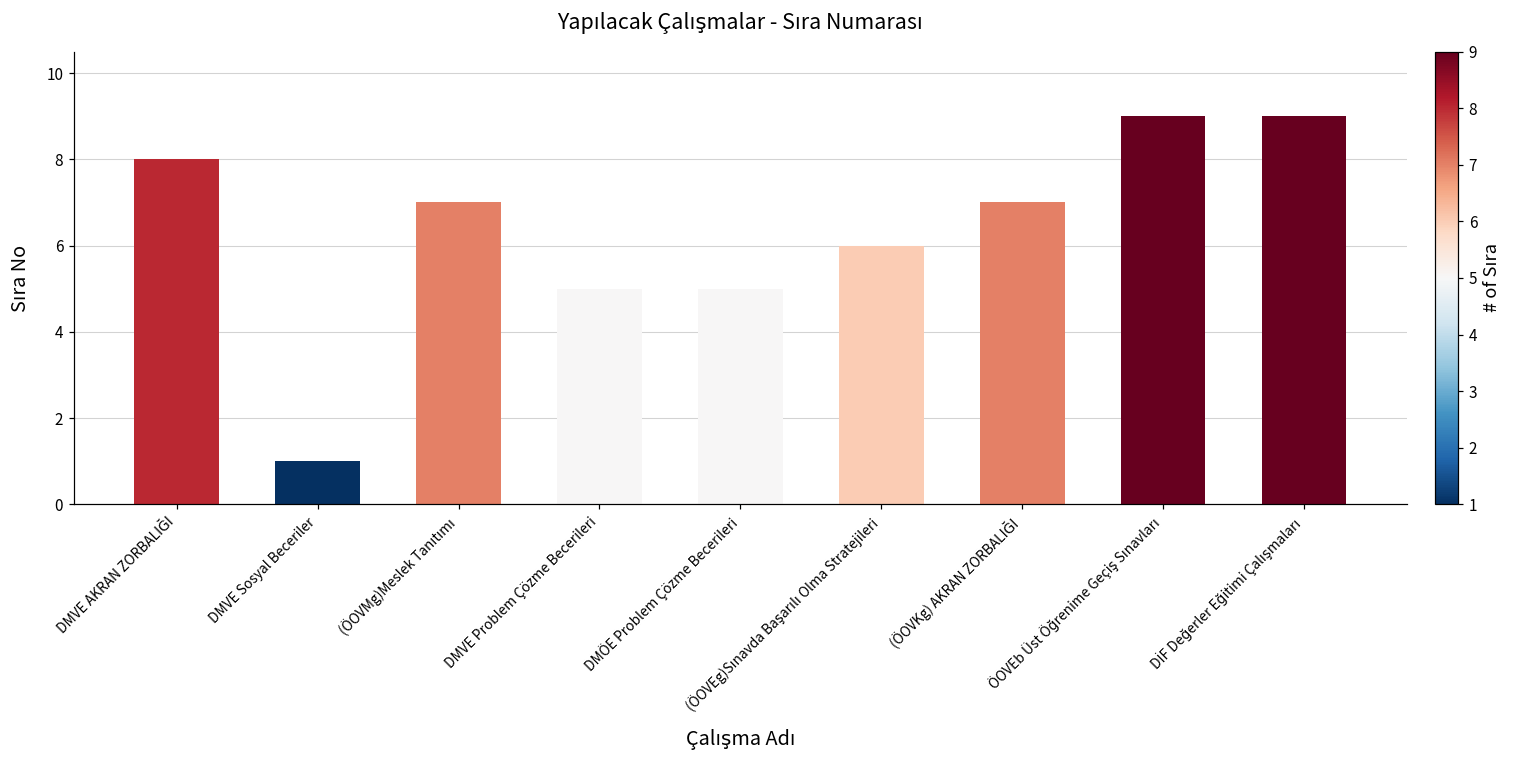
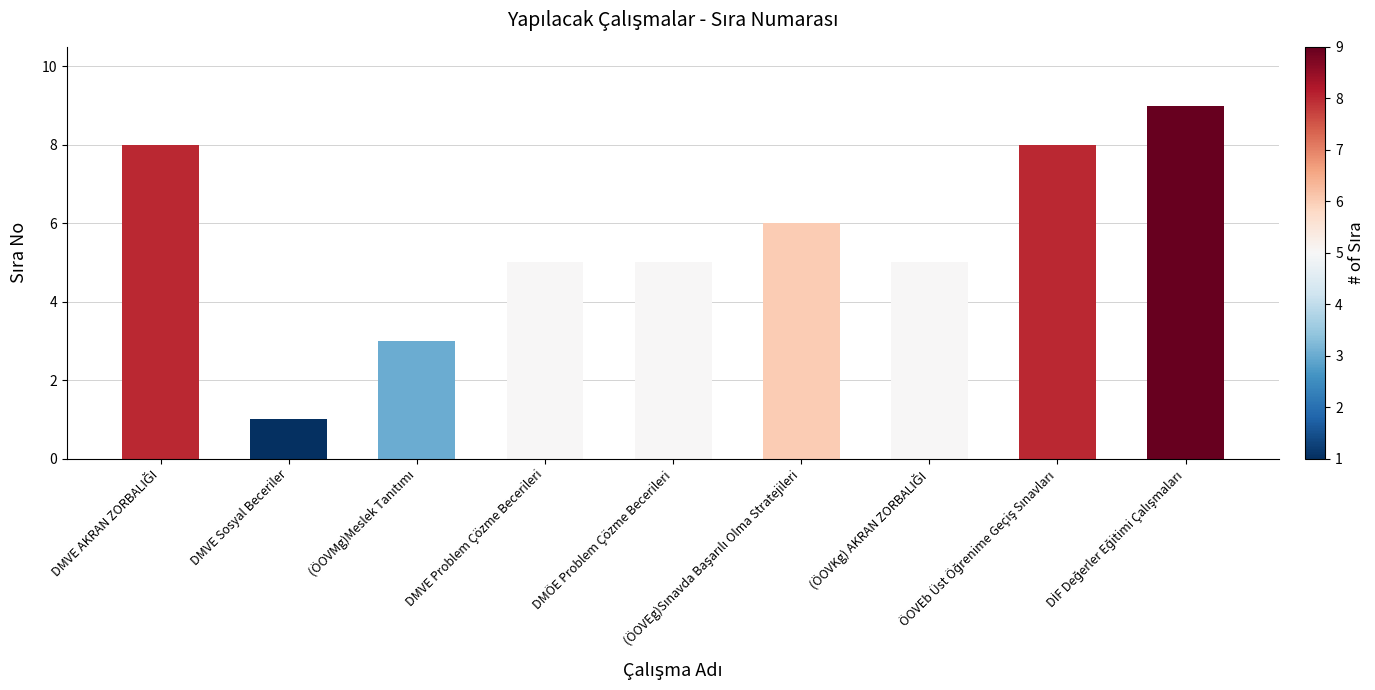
(ÖOVMg)Meslek Tanıtımı: 7 -> 3
(ÖOVKg) AKRAN ZORBALIĞI: 7 -> 5
ÖOVEb Üst Öğrenime Geçiş Sınavları: 9 -> 8
